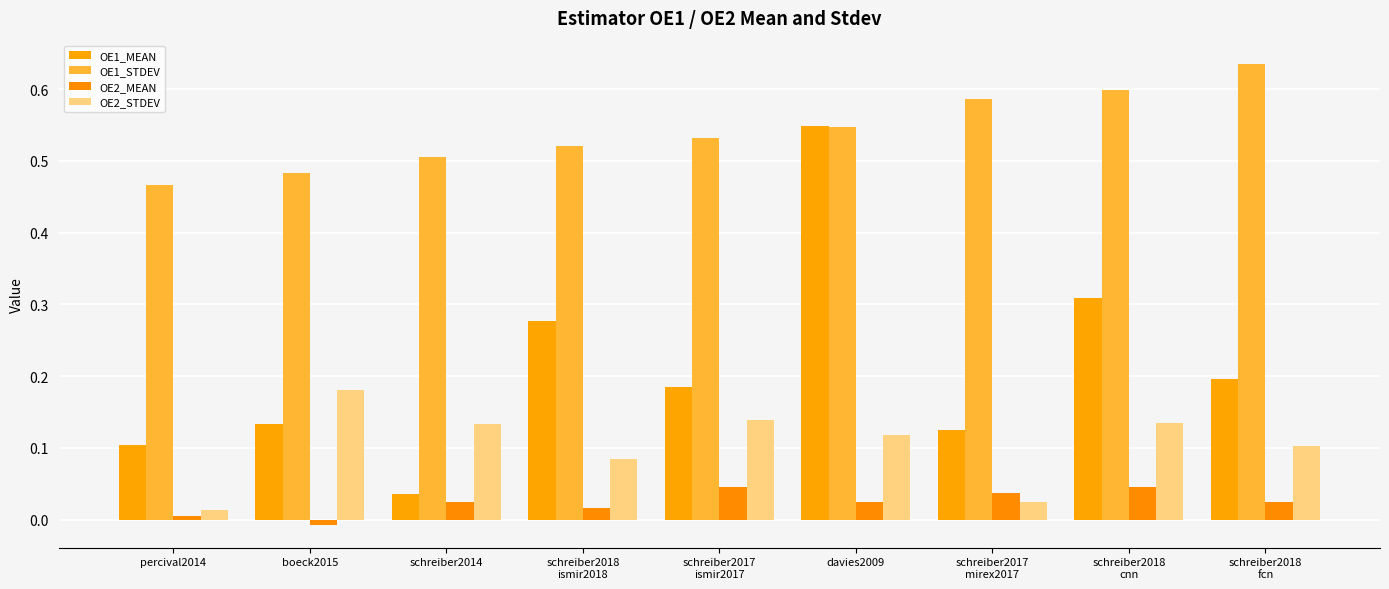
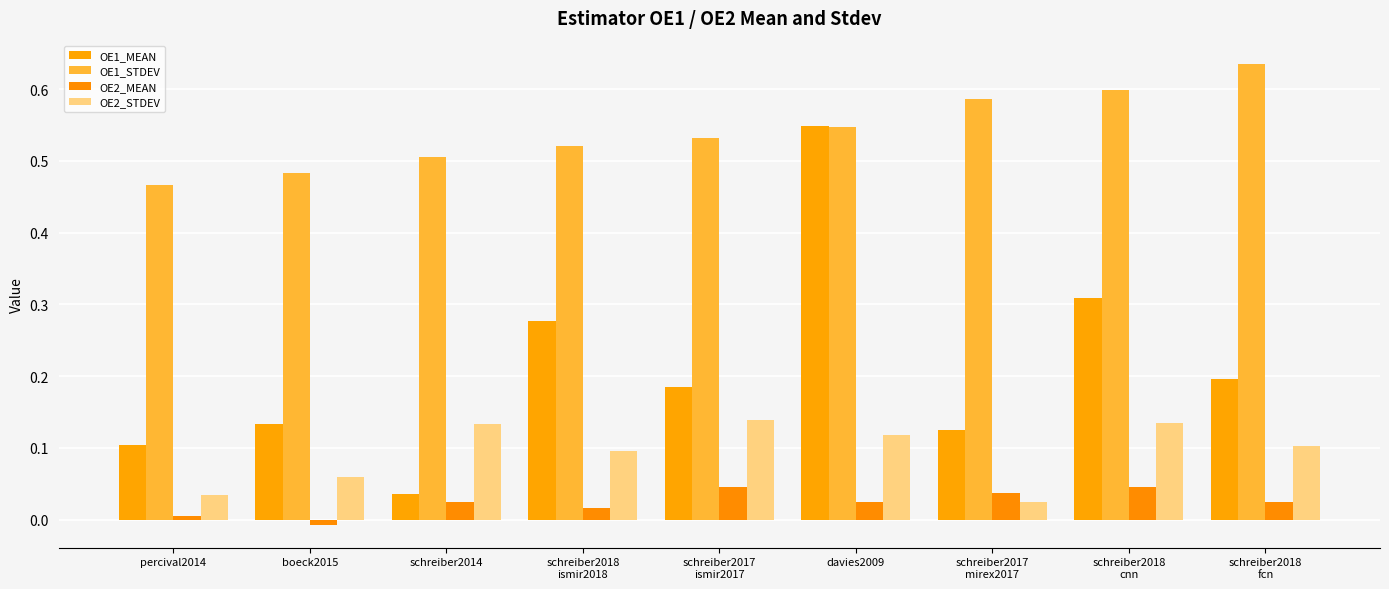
OE2_STDEV, percival2014: 0.01 -> 0.03
OE2_STDEV, boeck2015: 0.18 -> 0.06
OE2_STDEV, schreiber2018 ismir2018: 0.08 -> 0.10
